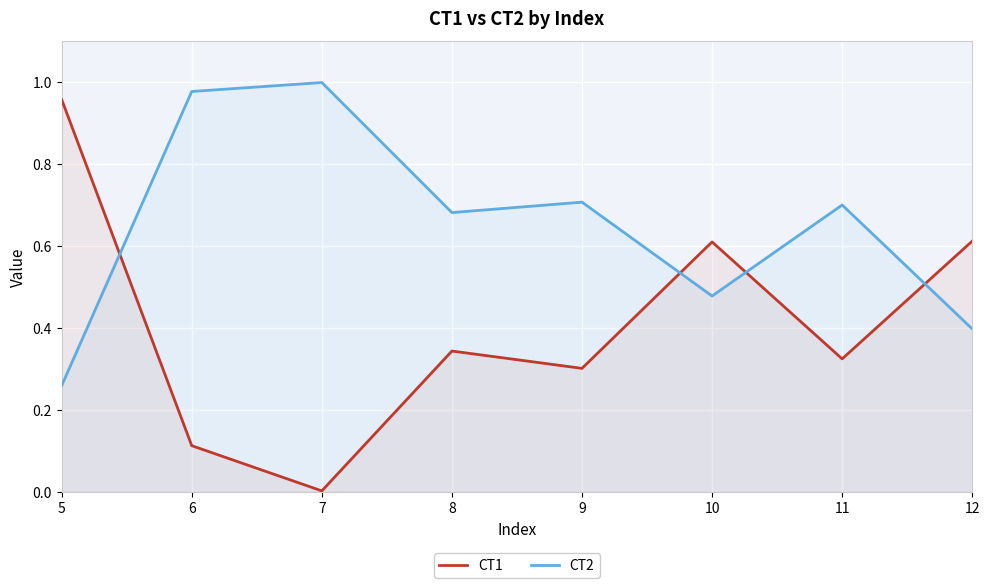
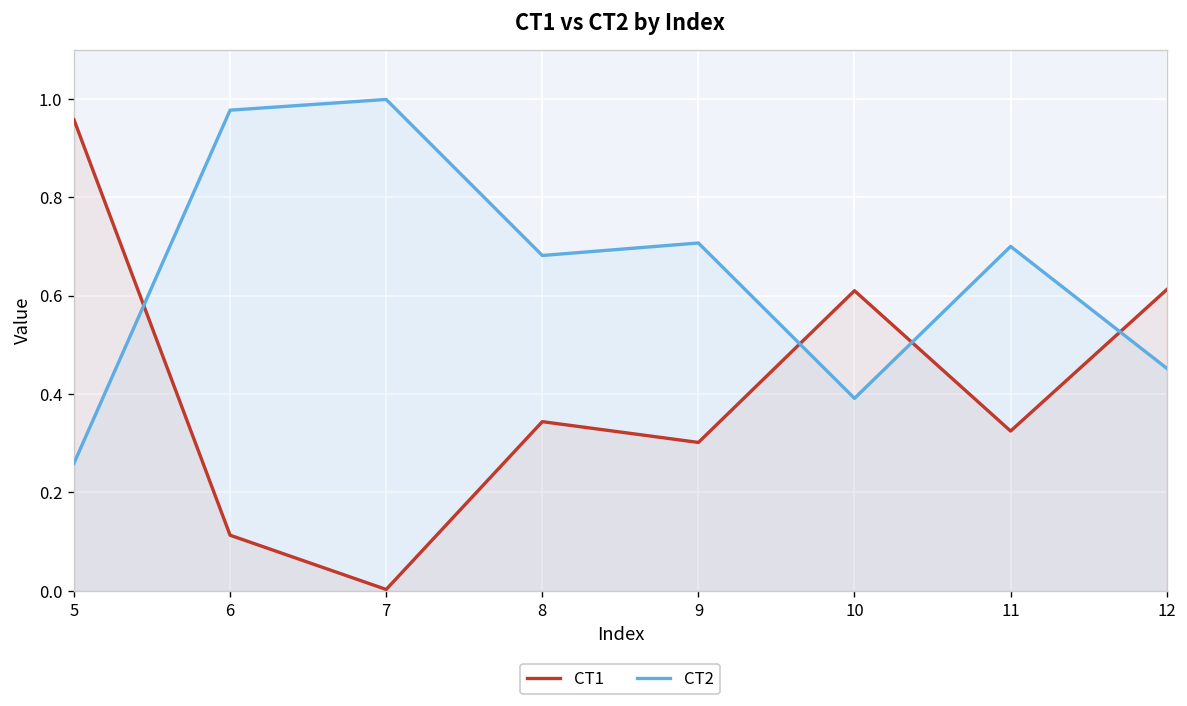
CT2, 10: 0.48 -> 0.39
CT2, 12: 0.40 -> 0.45
